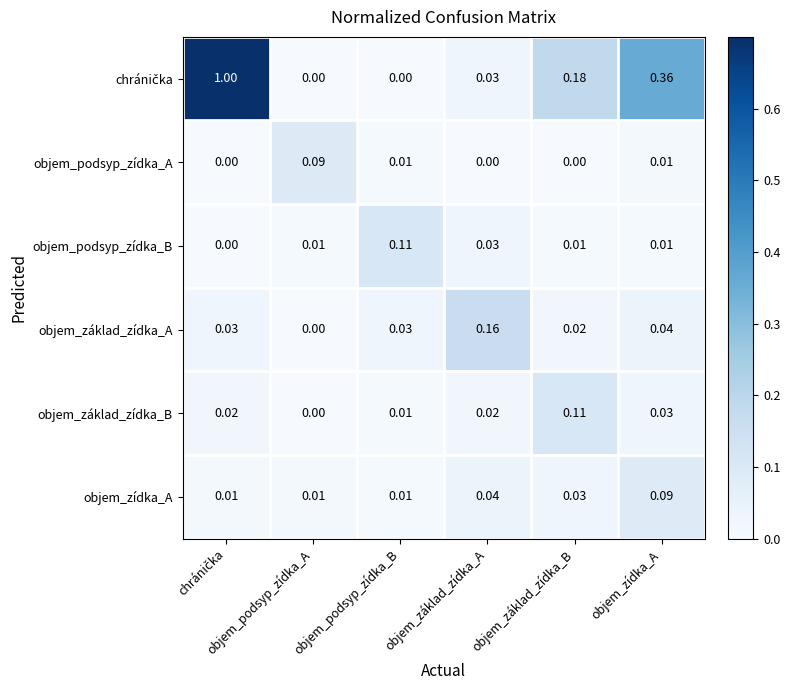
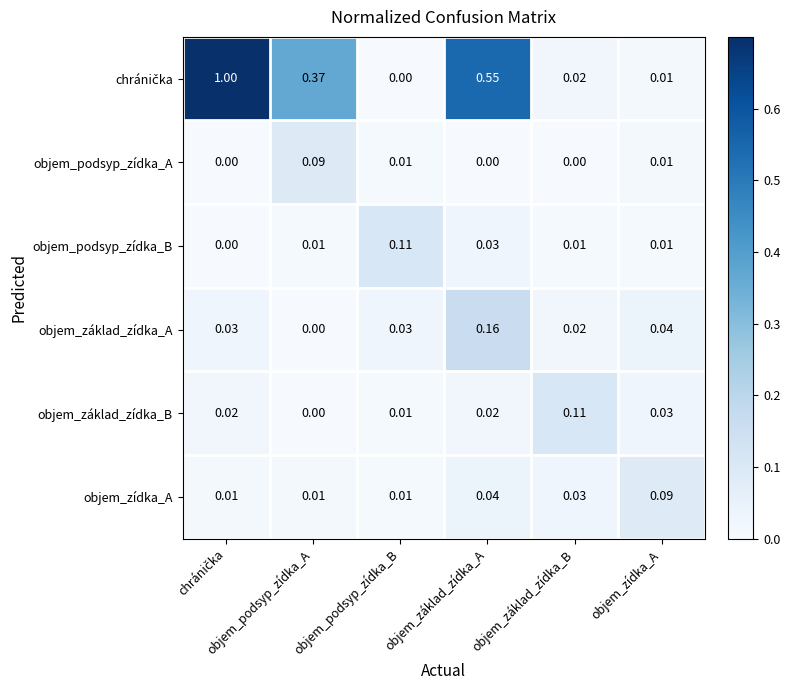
chránička, objem_podsyp_zídka_A: 0.00 -> 0.37
chránička, objem_základ_zídka_A: 0.03 -> 0.55
chránička, objem_základ_zídka_B: 0.18 -> 0.02
chránička, objem_zídka_A: 0.36 -> 0.01
